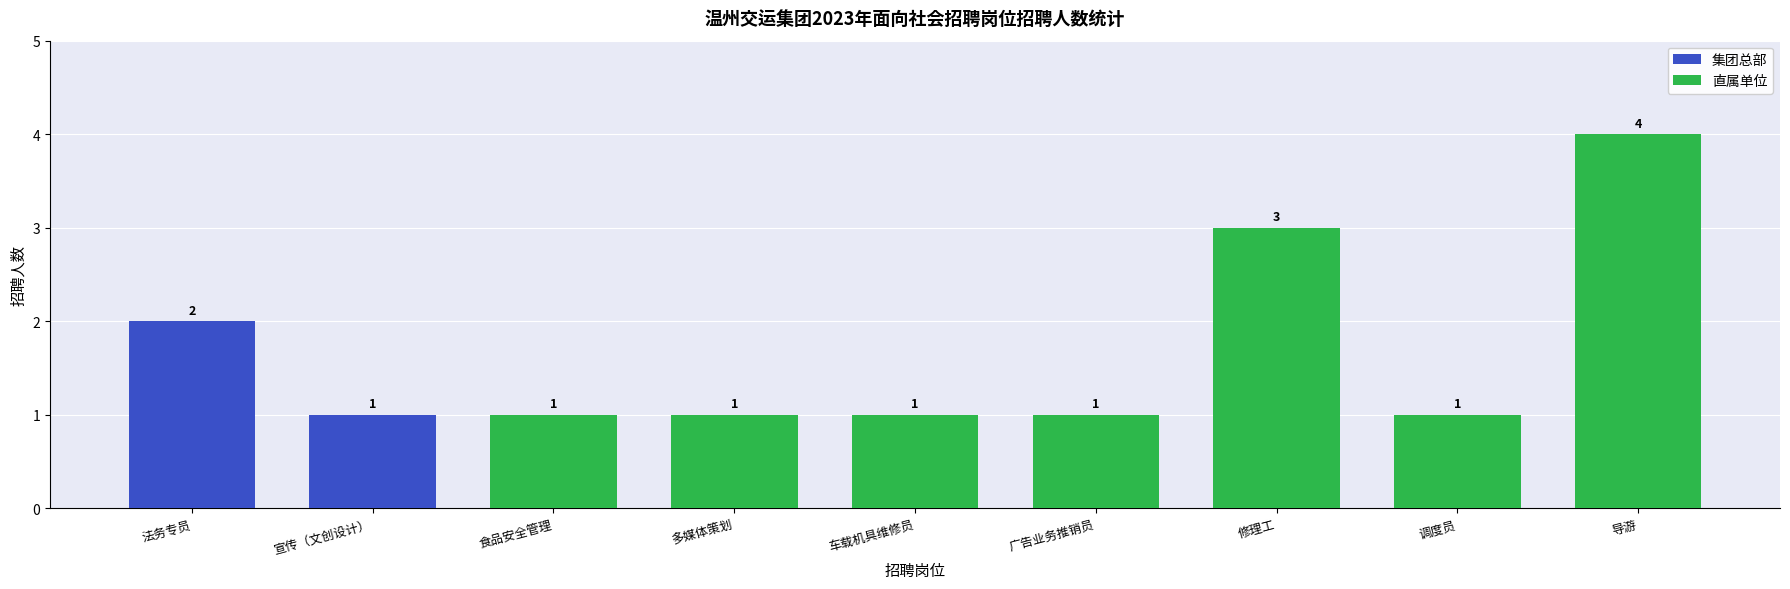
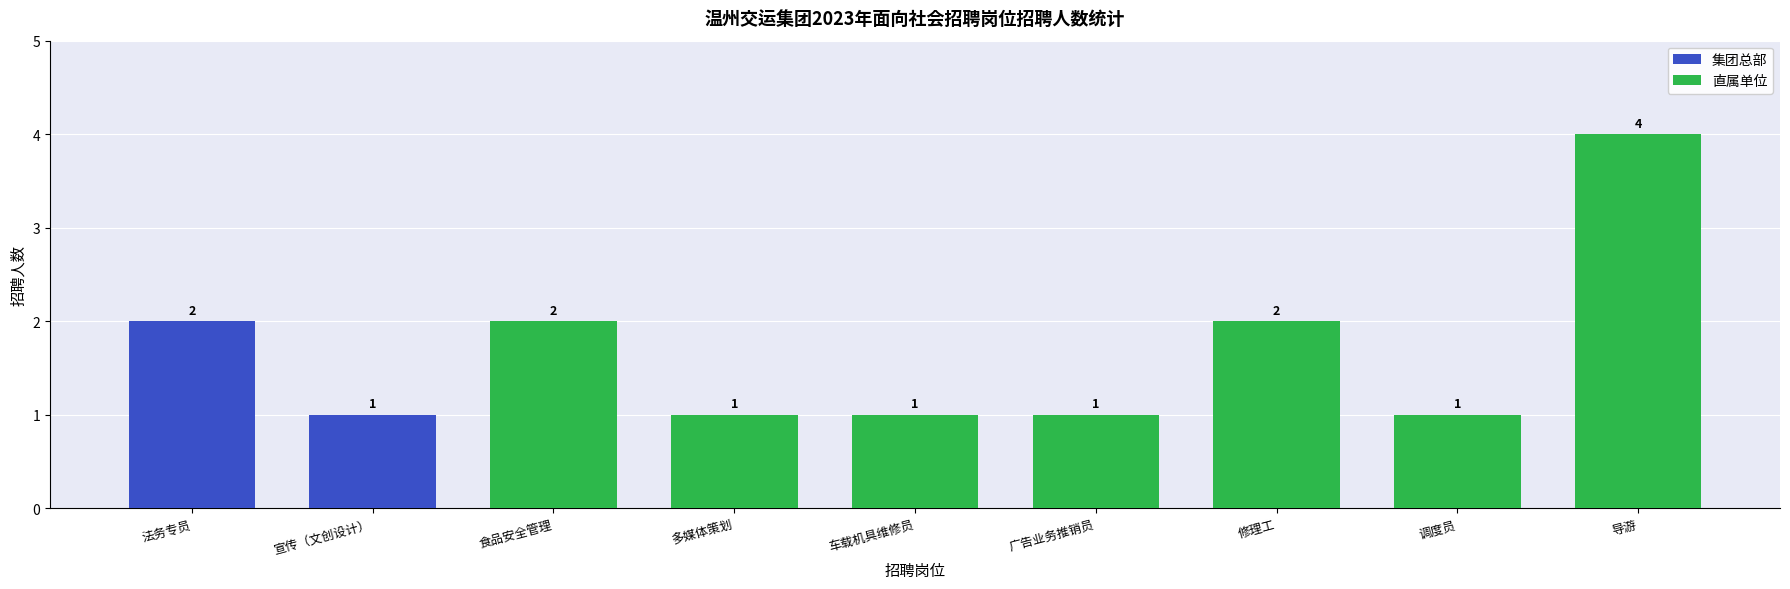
直属单位, 食品安全管理: 1 -> 2
直属单位, 修理工: 3 -> 2
